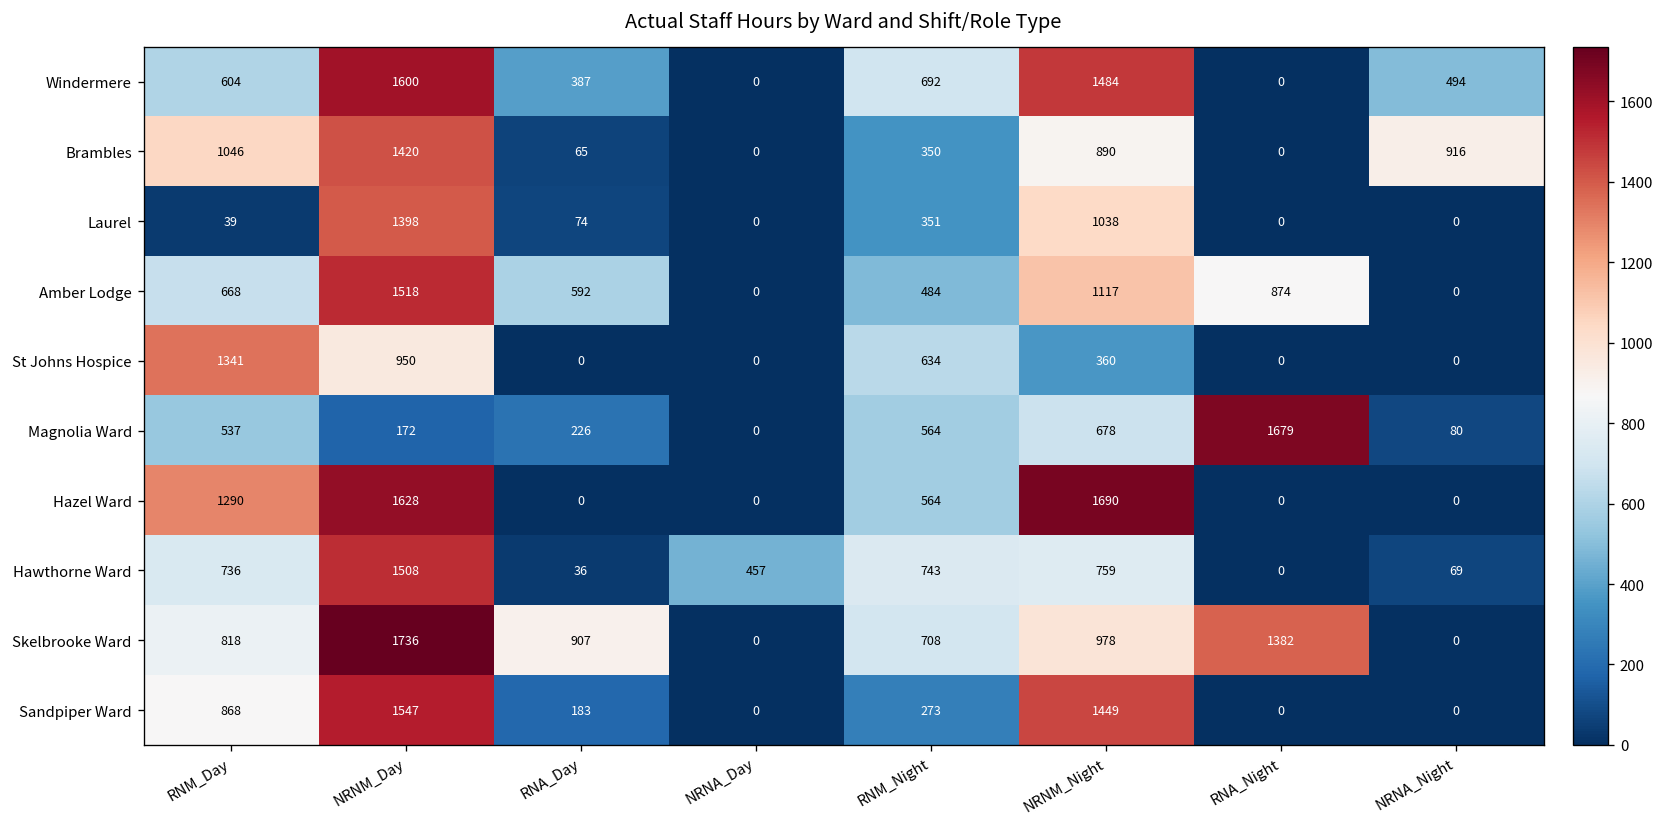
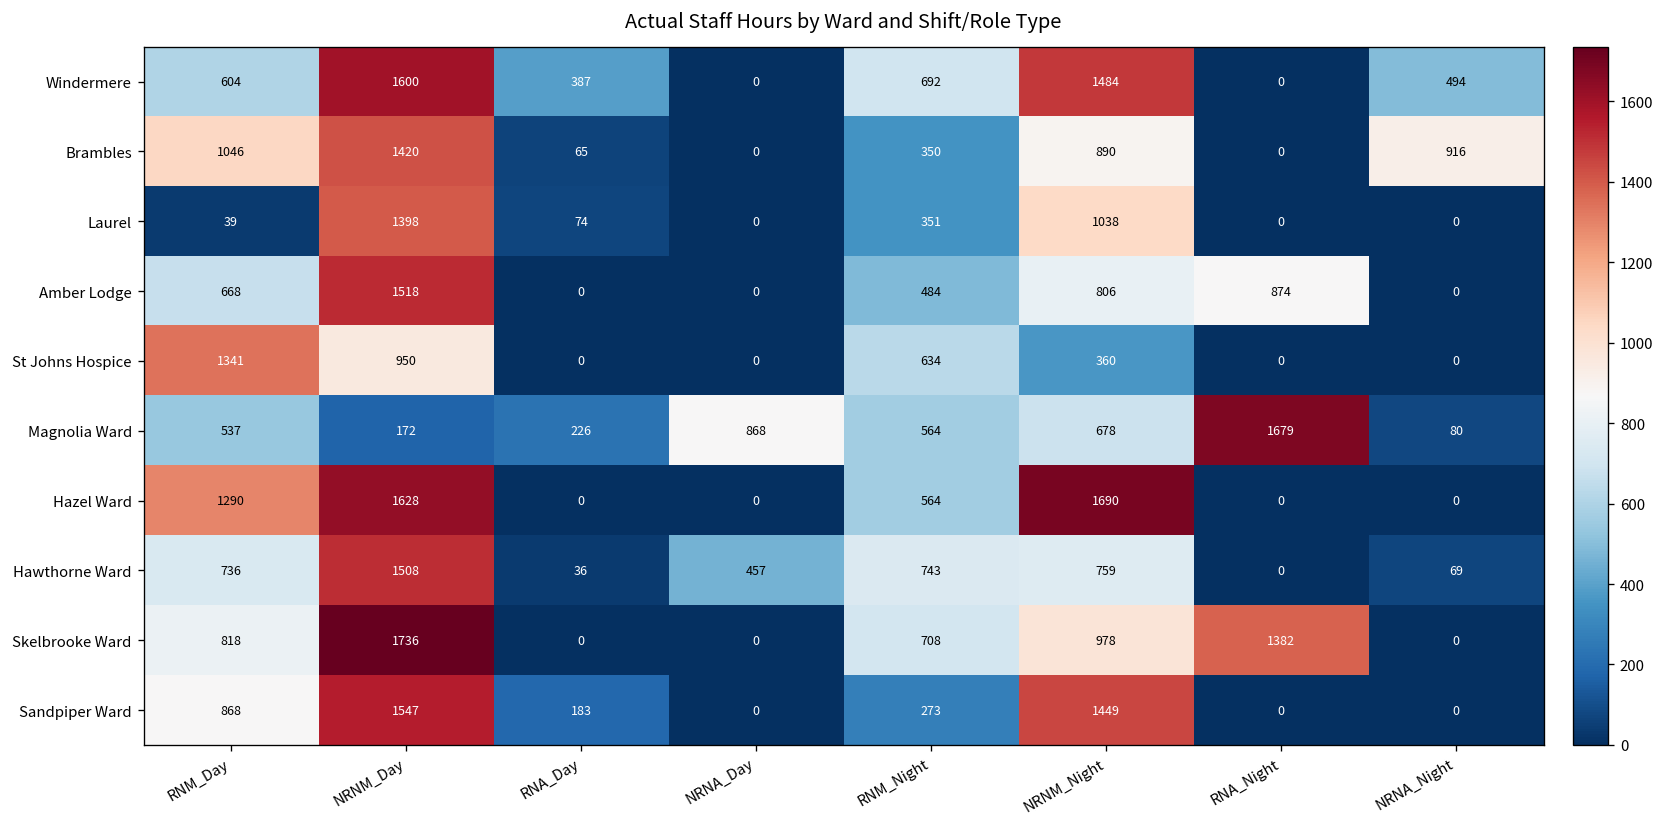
Amber Lodge, RNA_Day: 592 -> 0
Amber Lodge, NRNM_Night: 1117 -> 806
Magnolia Ward, NRNA_Day: 0 -> 868
Skelbrooke Ward, RNA_Day: 907 -> 0
